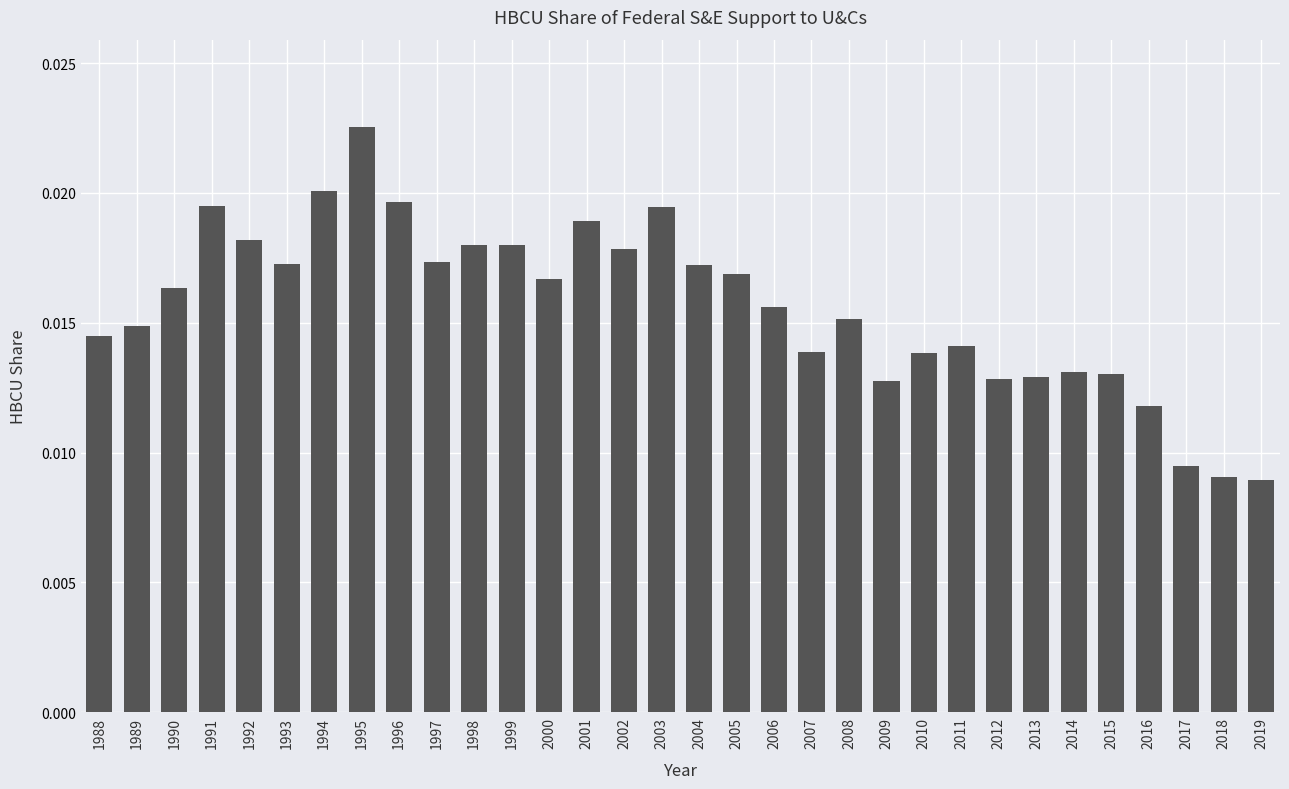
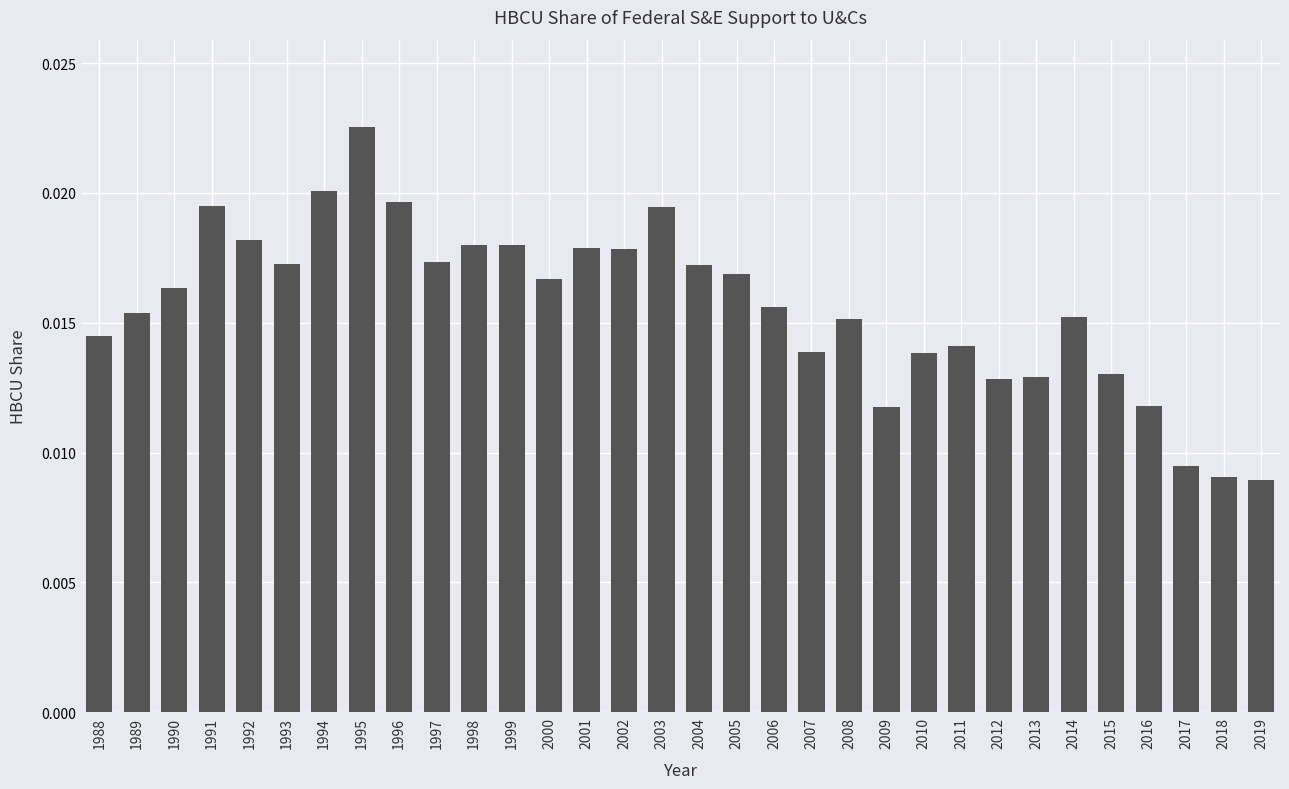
1989: 0.0149 -> 0.0154
2001: 0.0189 -> 0.0179
2009: 0.0128 -> 0.0117
2014: 0.0131 -> 0.0152
